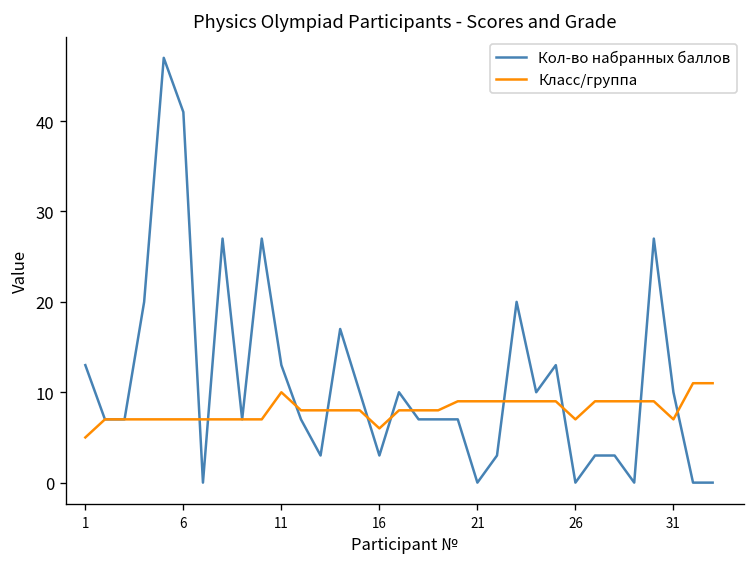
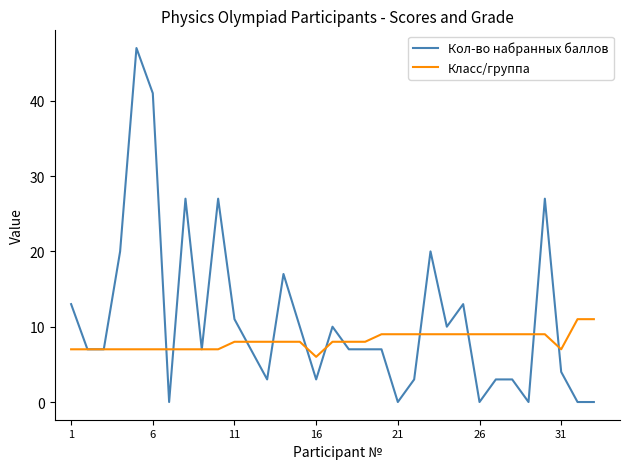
Класс/группа, 1: 5 -> 7
Кол-во набранных баллов, 11: 13 -> 11
Класс/группа, 11: 10 -> 8
Класс/группа, 26: 7 -> 9
Кол-во набранных баллов, 31: 10 -> 4
